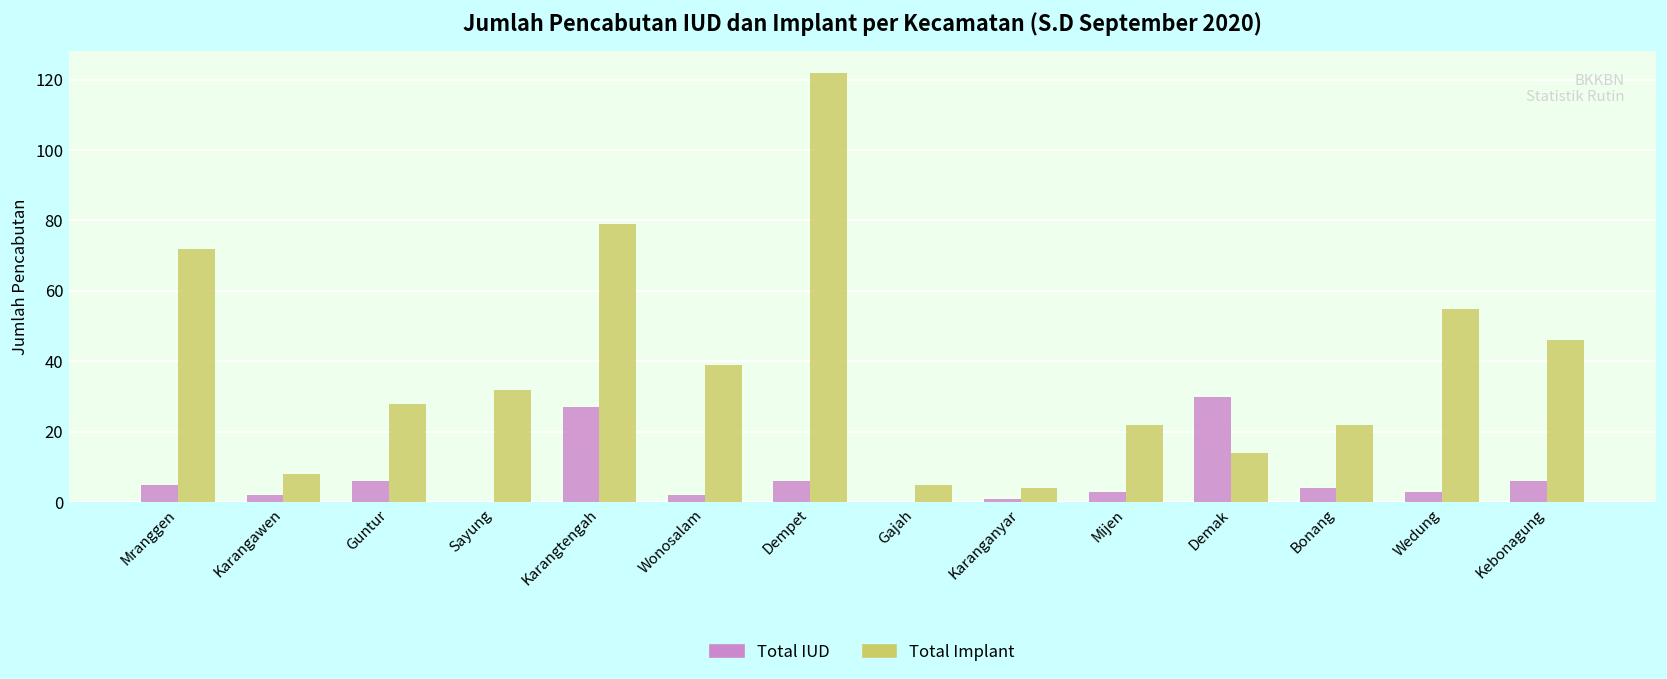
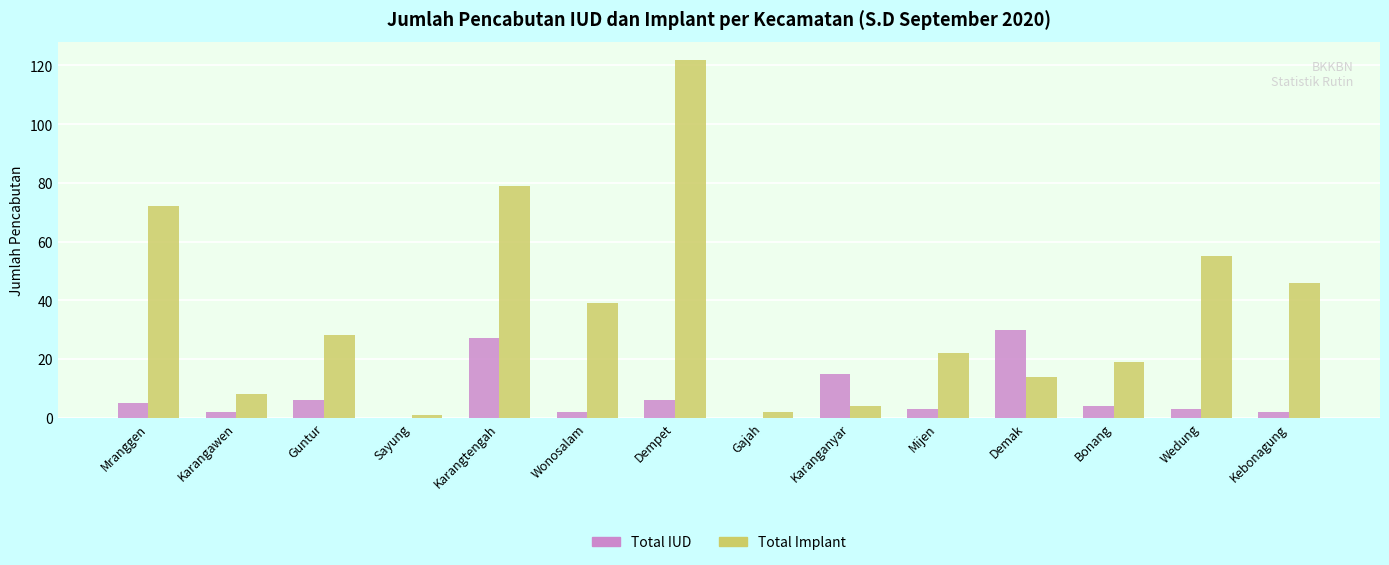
Total Implant, Sayung: 32 -> 1
Total Implant, Gajah: 5 -> 2
Total IUD, Karanganyar: 1 -> 15
Total Implant, Bonang: 22 -> 19
Total IUD, Kebonagung: 6 -> 2
